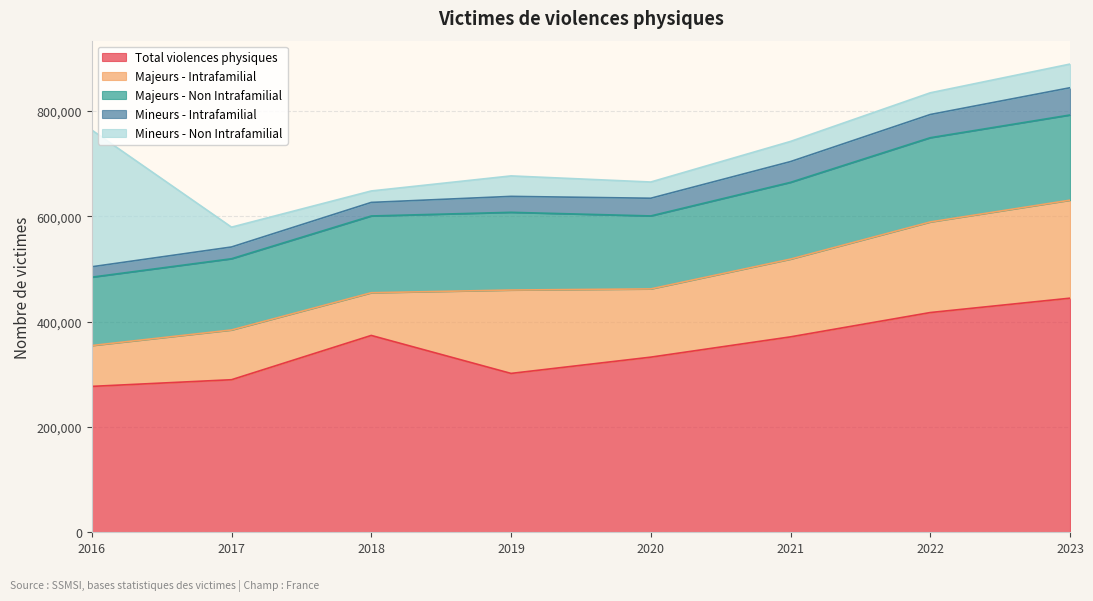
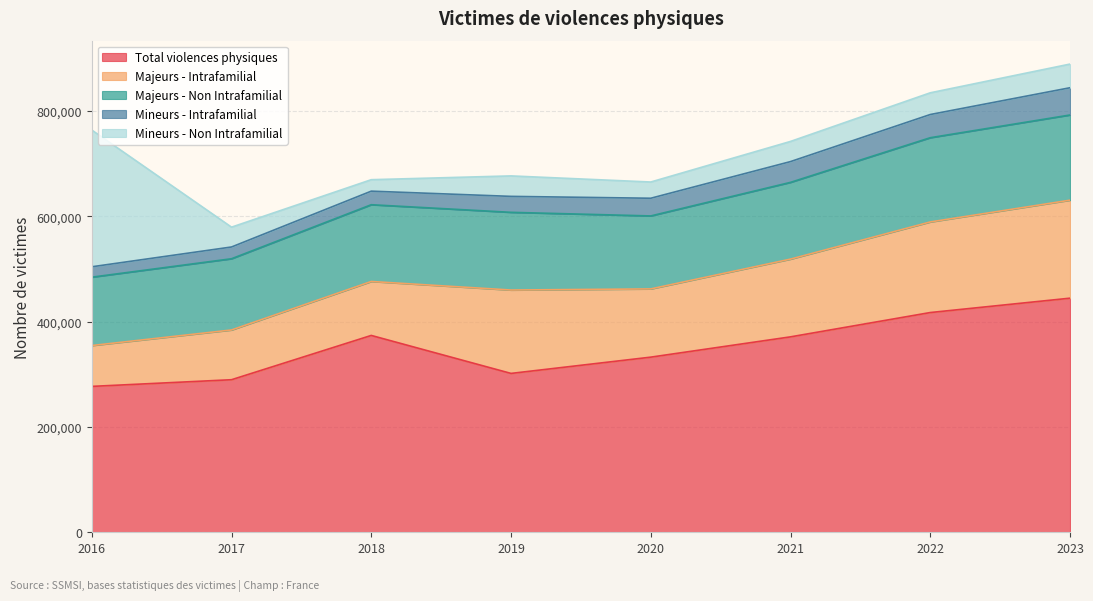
Majeurs - Intrafamilial, 2018: 80,000 -> 100,000
